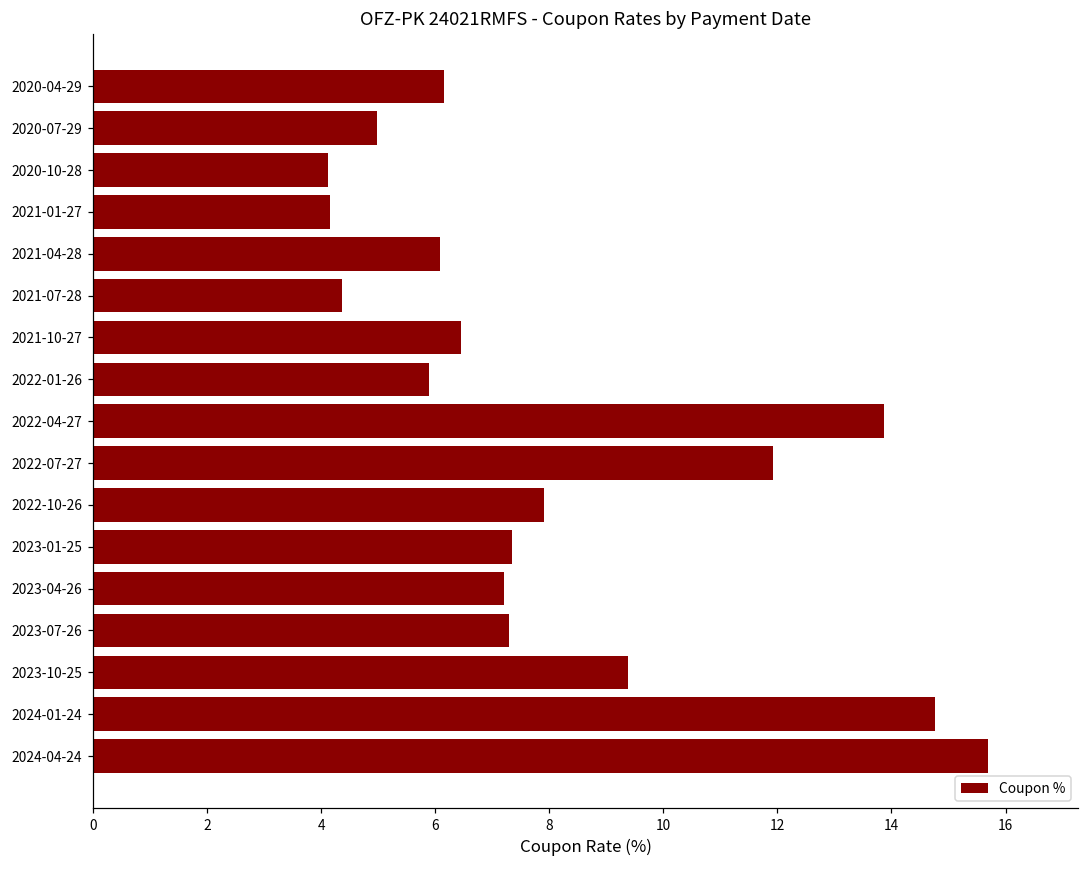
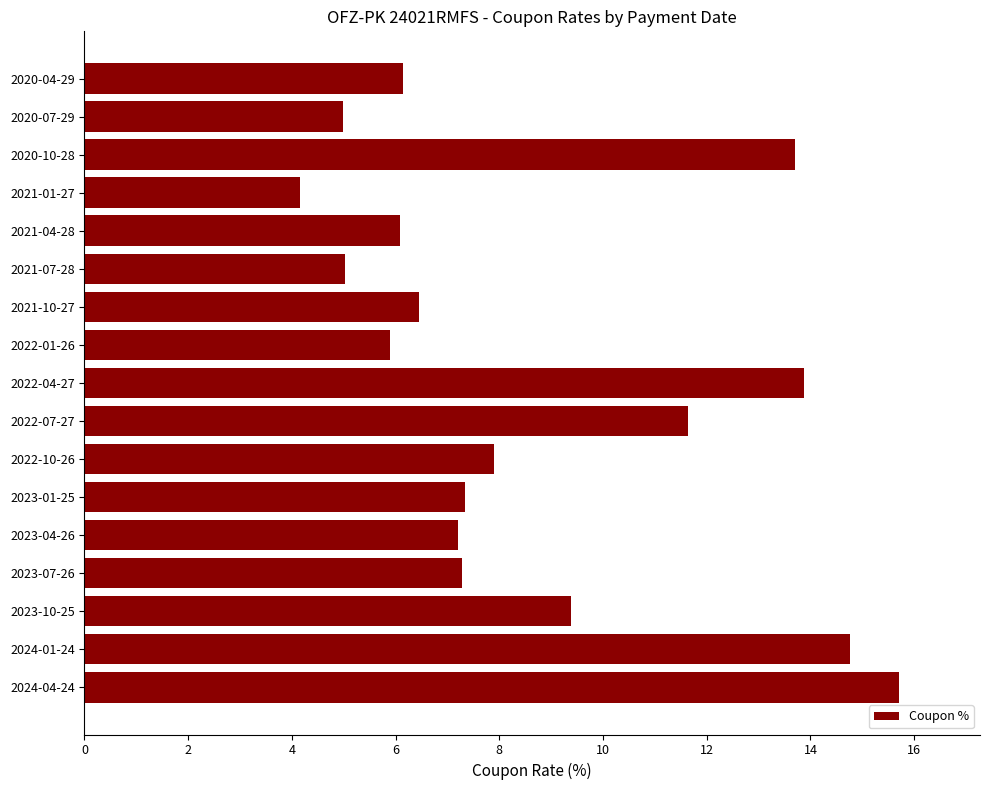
2020-10-28: 4.1 -> 13.7
2021-07-28: 4.4 -> 5.0
2022-07-27: 11.9 -> 11.6
